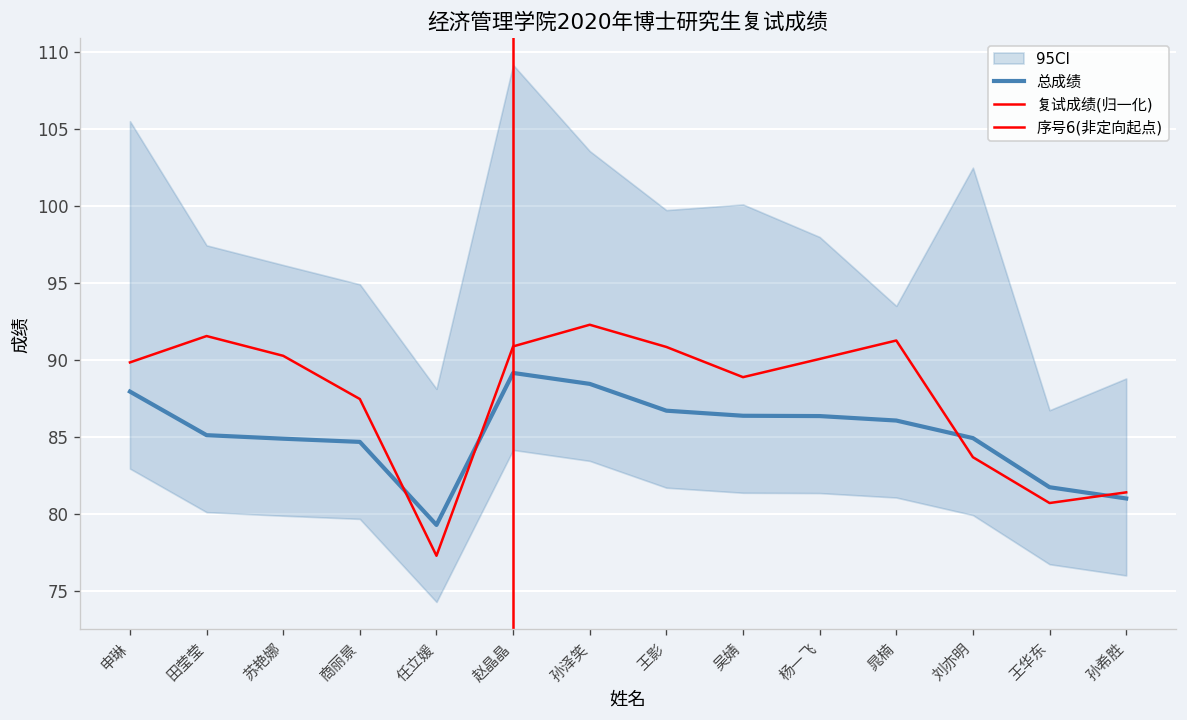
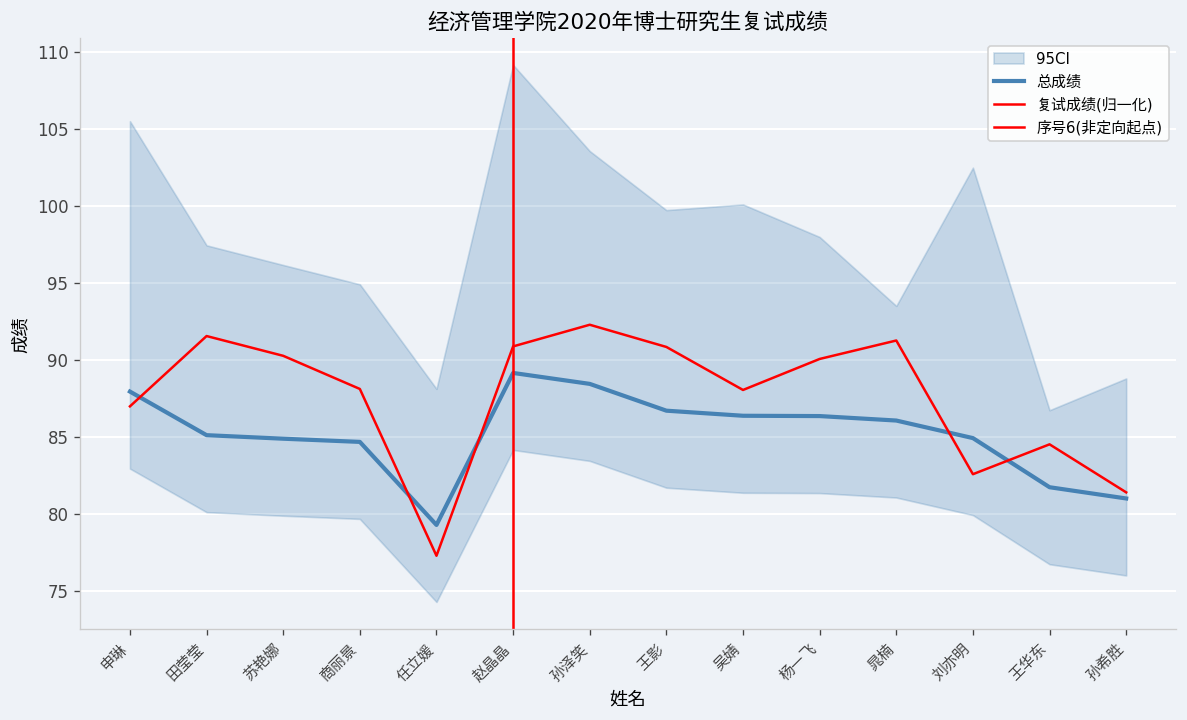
复试成绩(归一化), 申琳: 89.8 -> 87.0
复试成绩(归一化), 商丽景: 87.4 -> 88.1
复试成绩(归一化), 吴婧: 88.9 -> 88.0
复试成绩(归一化), 刘亦明: 83.7 -> 82.6
复试成绩(归一化), 王华东: 80.7 -> 84.5
